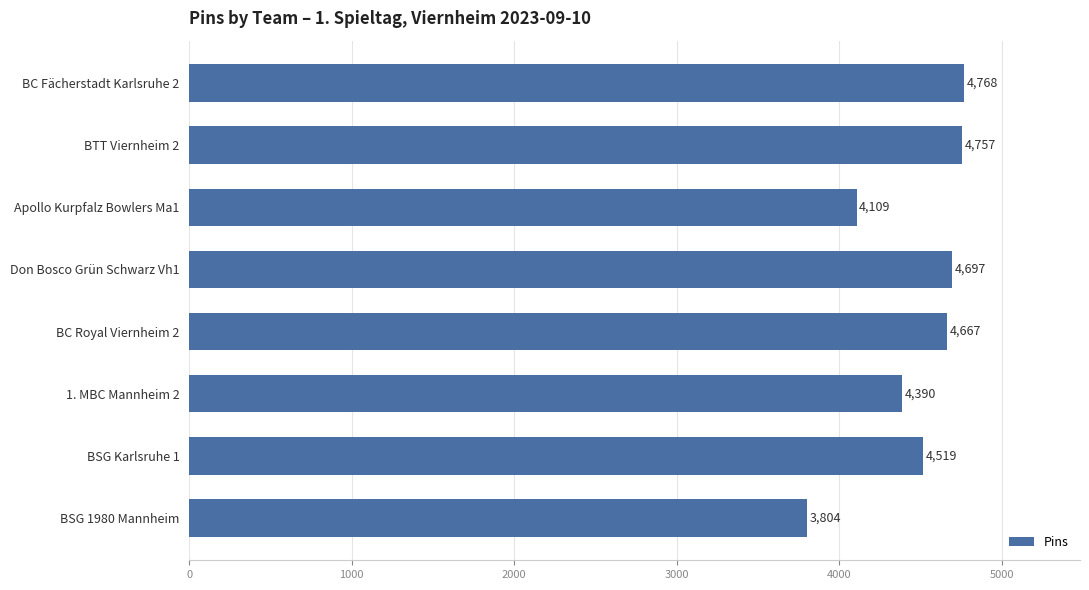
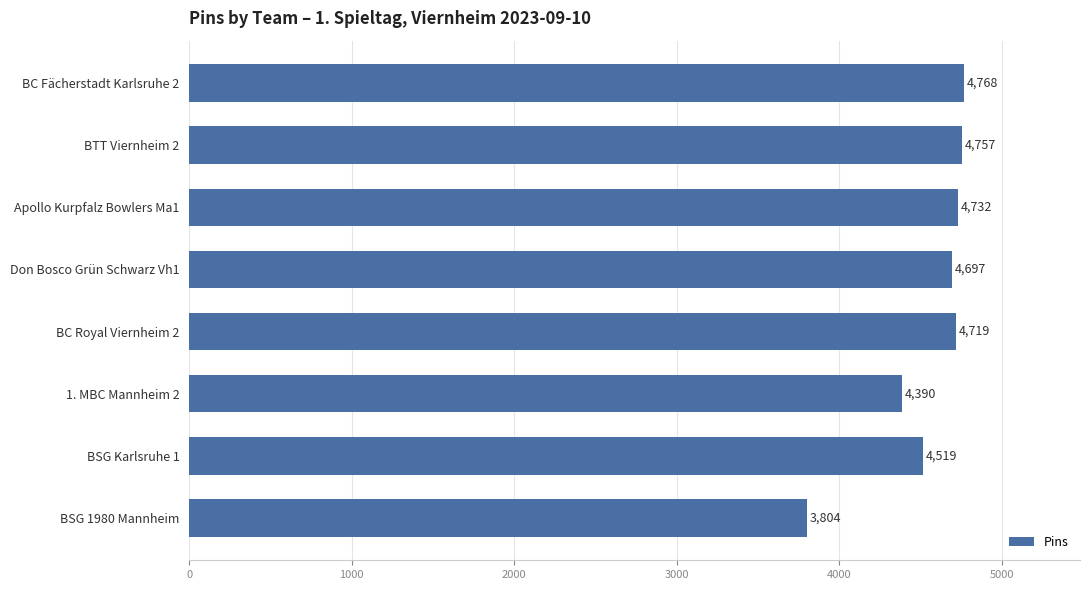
Apollo Kurpfalz Bowlers Ma1: 4,109 -> 4,732
BC Royal Viernheim 2: 4,667 -> 4,719
